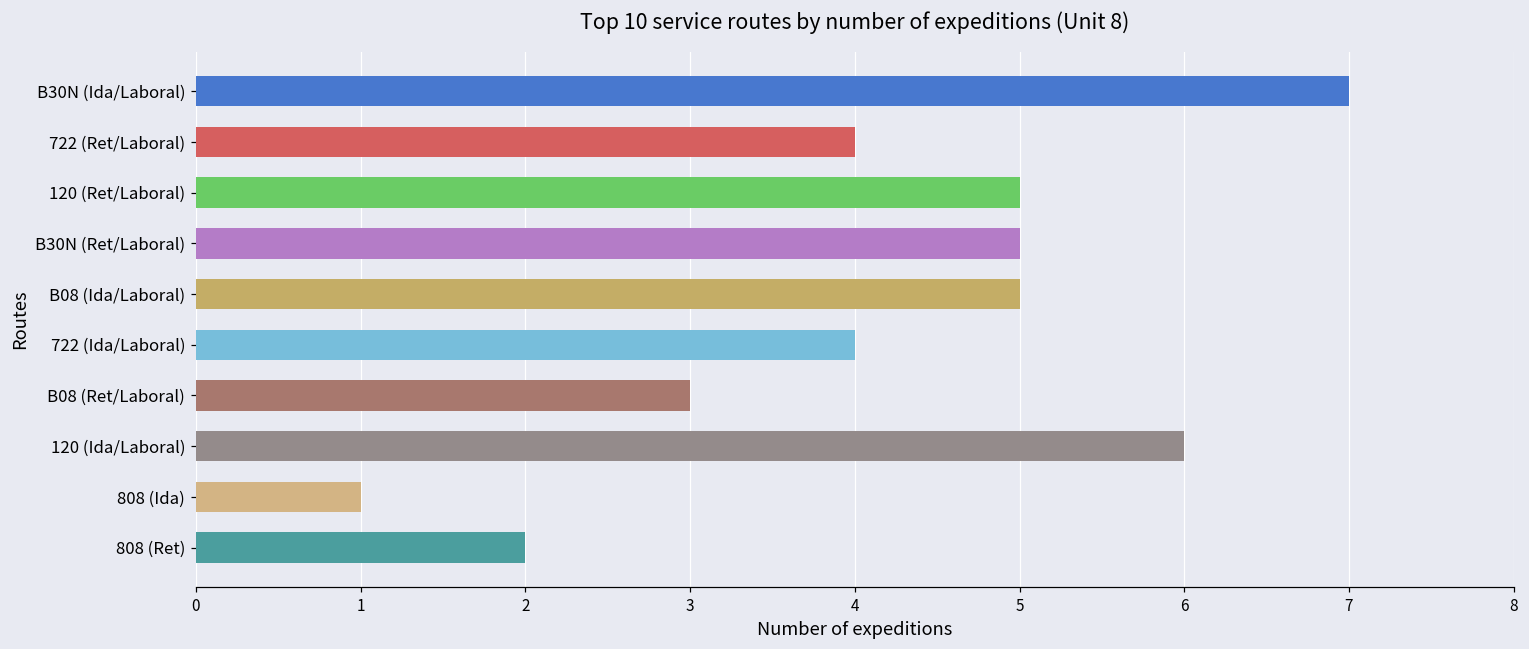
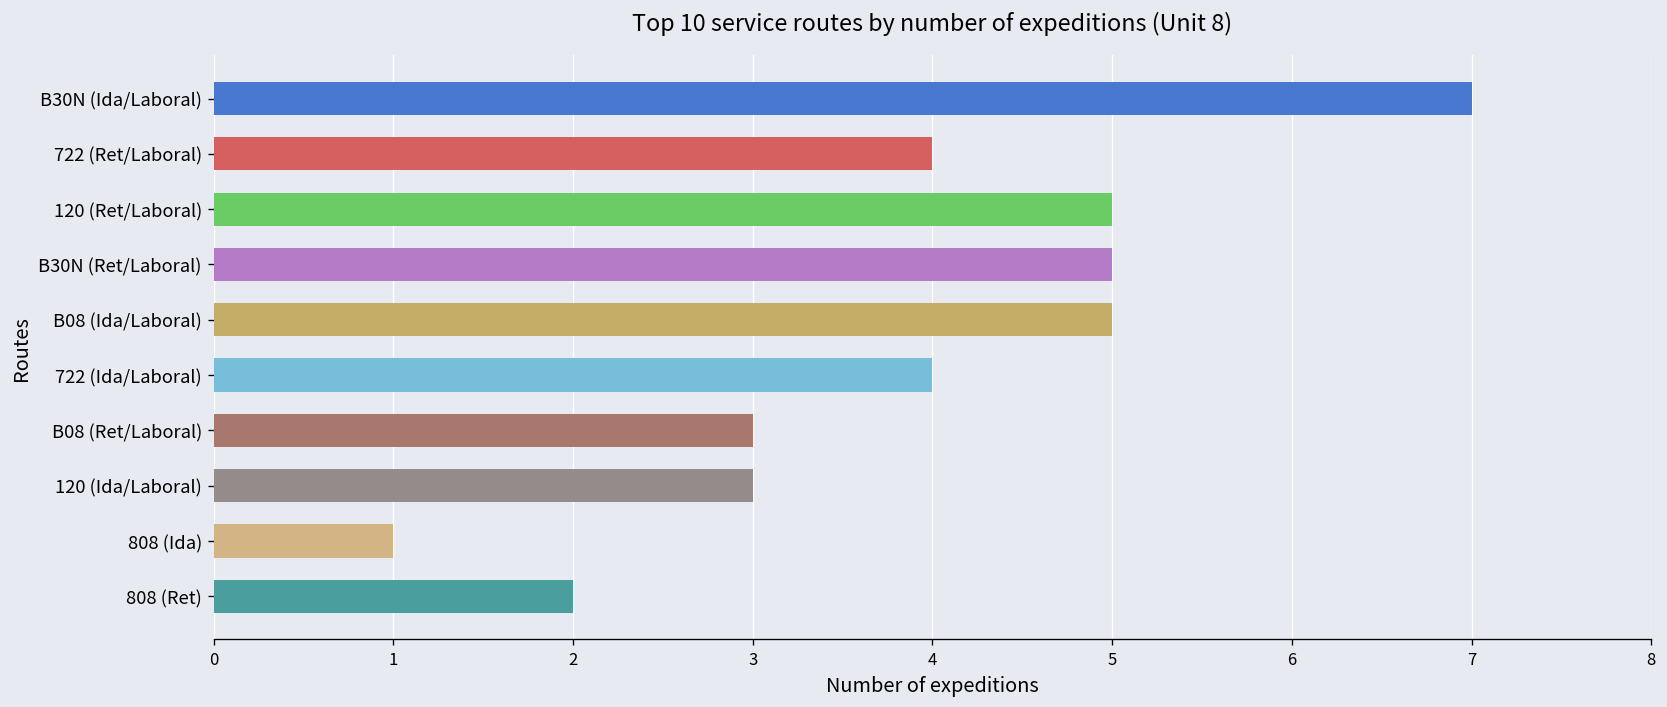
120 (Ida/Laboral): 6 -> 3
